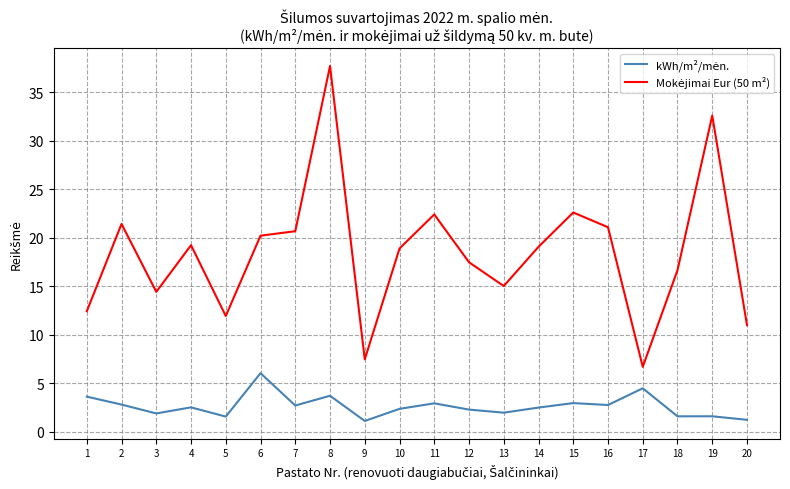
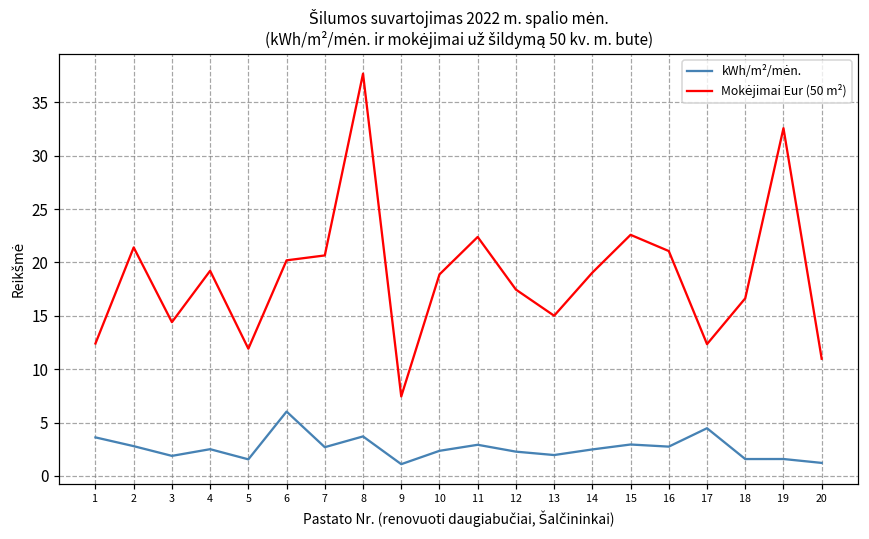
Mokėjimai Eur (50 m²), 17: 7 -> 12
